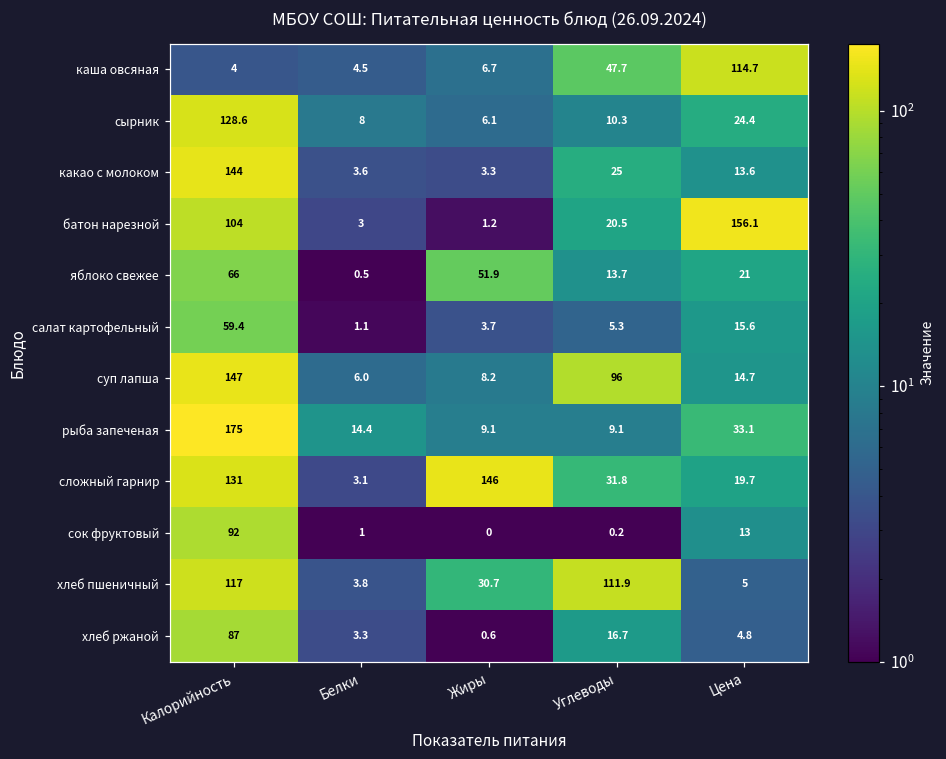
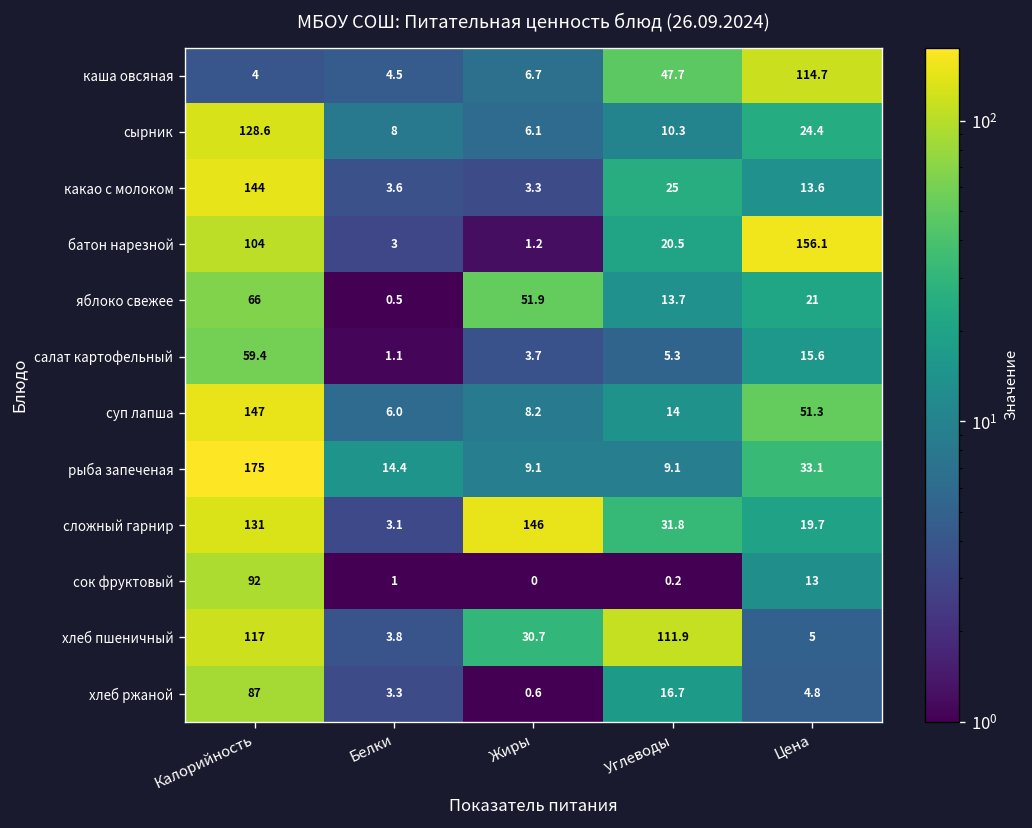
суп лапша, Углеводы: 96 -> 14
суп лапша, Цена: 14.7 -> 51.3
